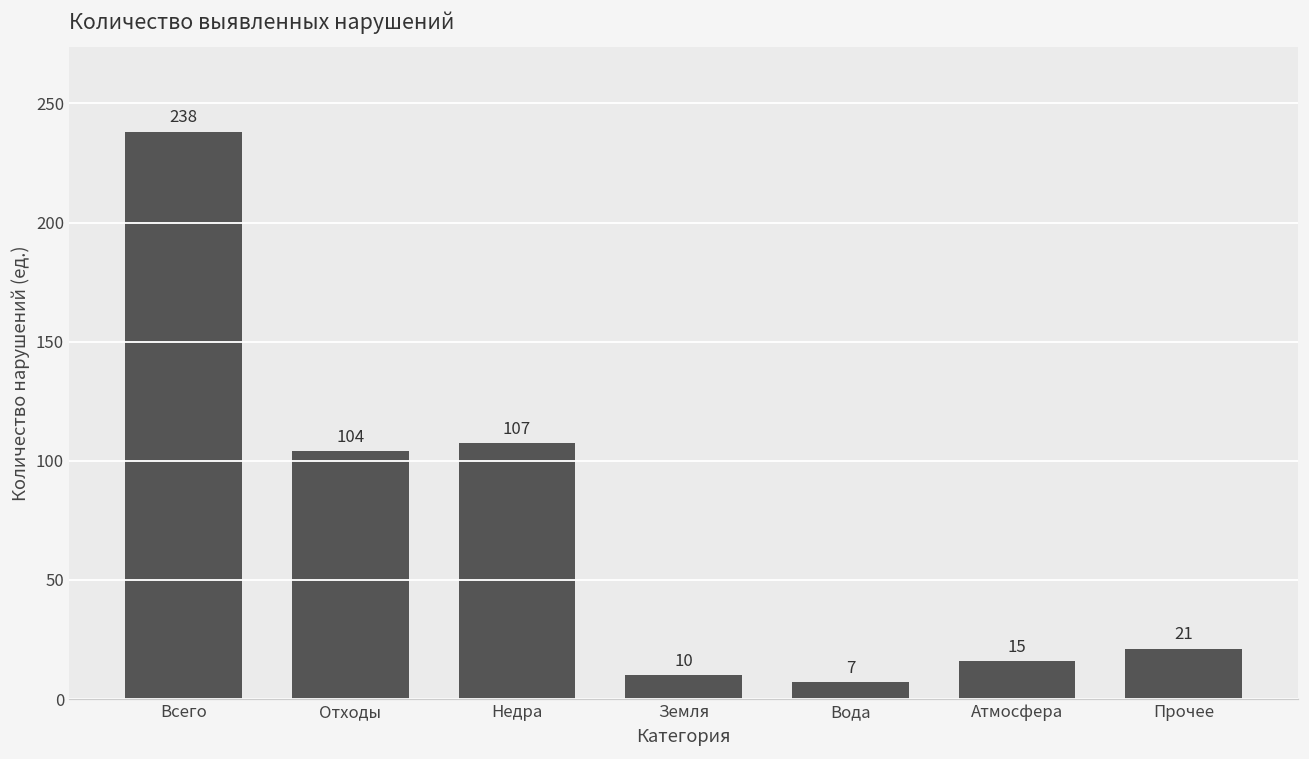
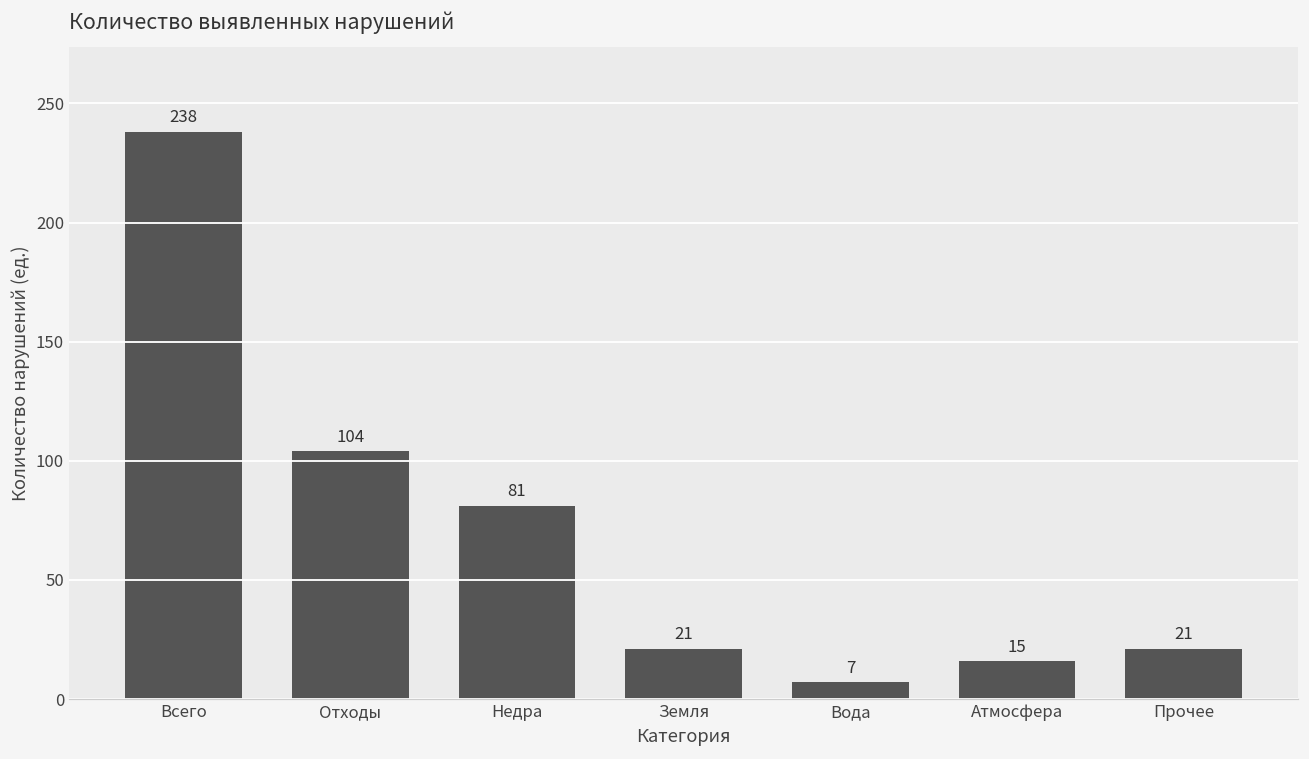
Недра: 107 -> 81
Земля: 10 -> 21
